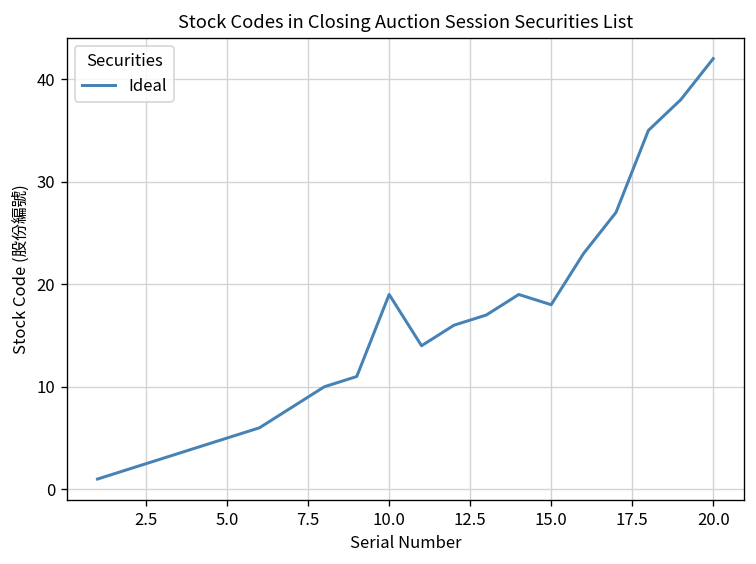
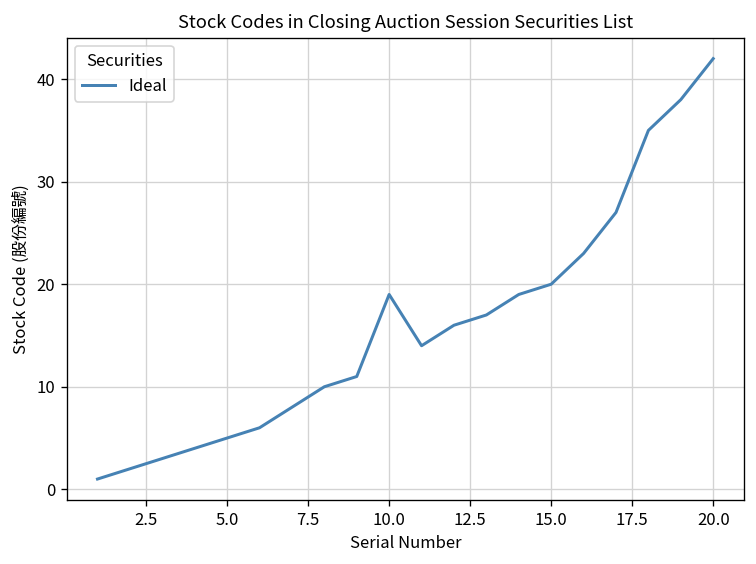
15.0: 18 -> 20
